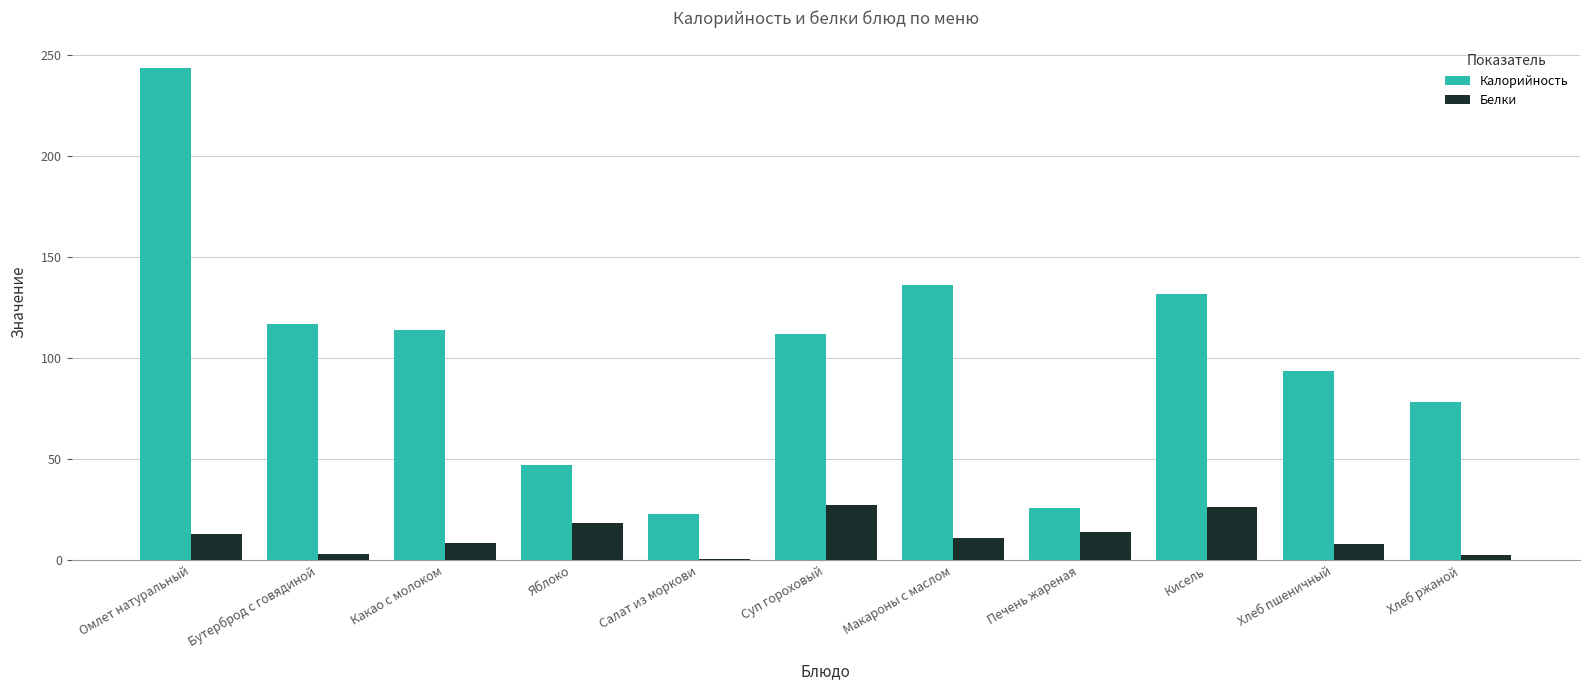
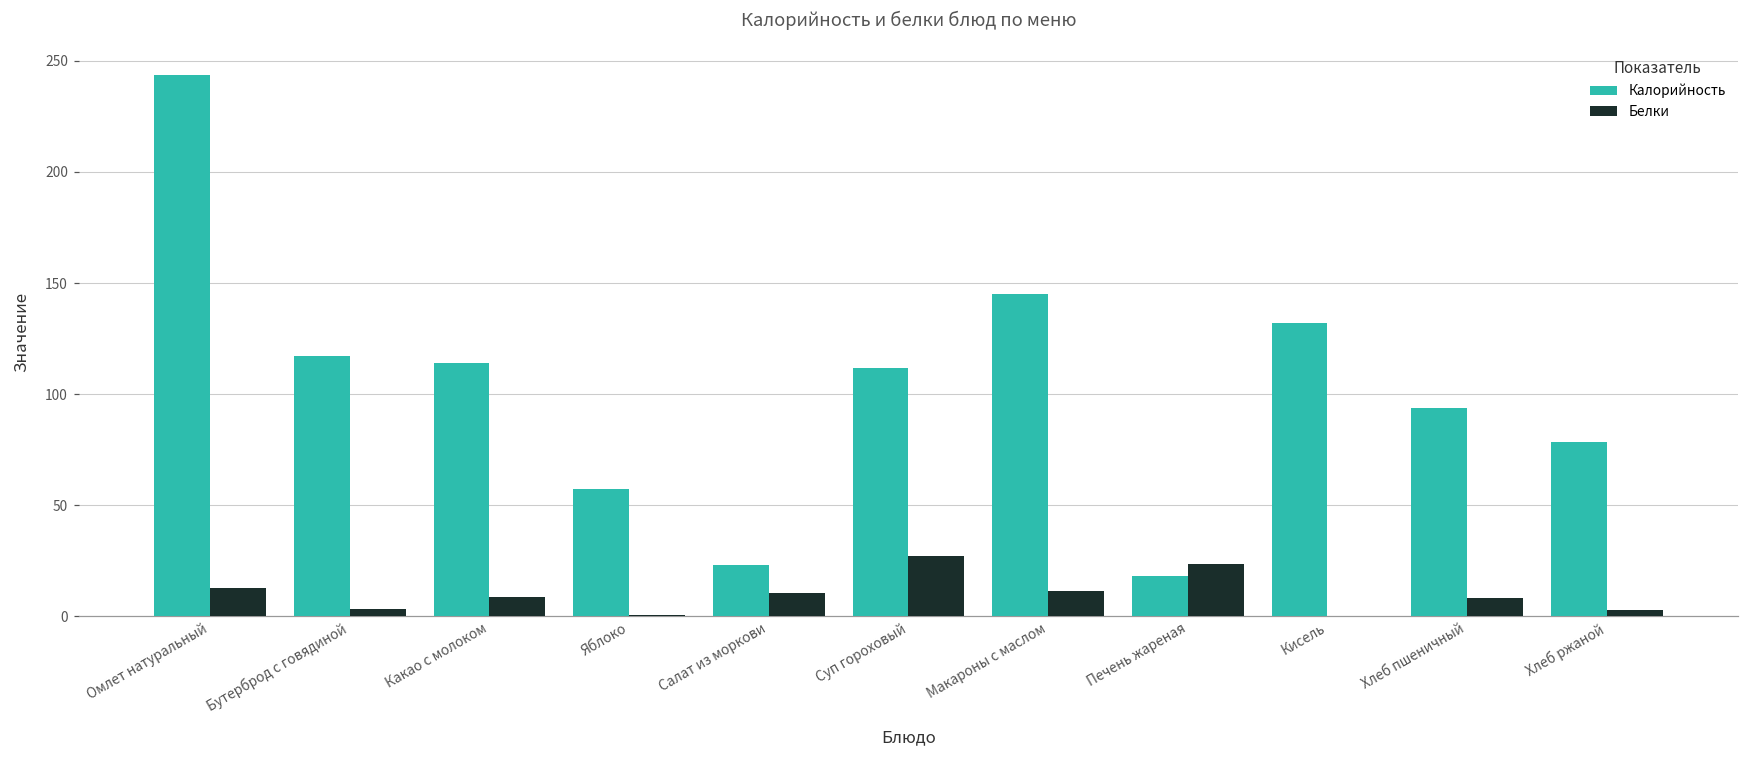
Калорийность, Яблоко: 47 -> 57
Белки, Яблоко: 19 -> 0
Белки, Салат из моркови: 0 -> 11
Калорийность, Макароны с маслом: 136 -> 145
Калорийность, Печень жареная: 26 -> 18
Белки, Печень жареная: 14 -> 23
Белки, Кисель: 26 -> 0
